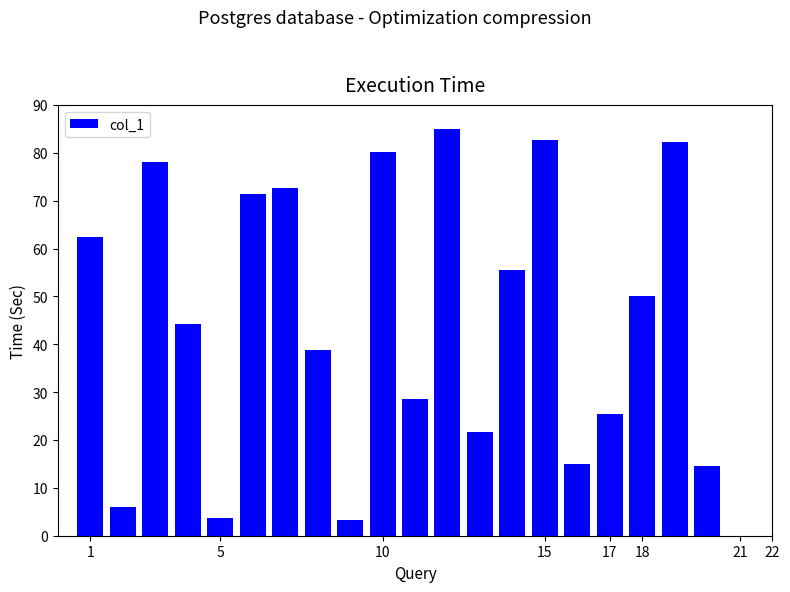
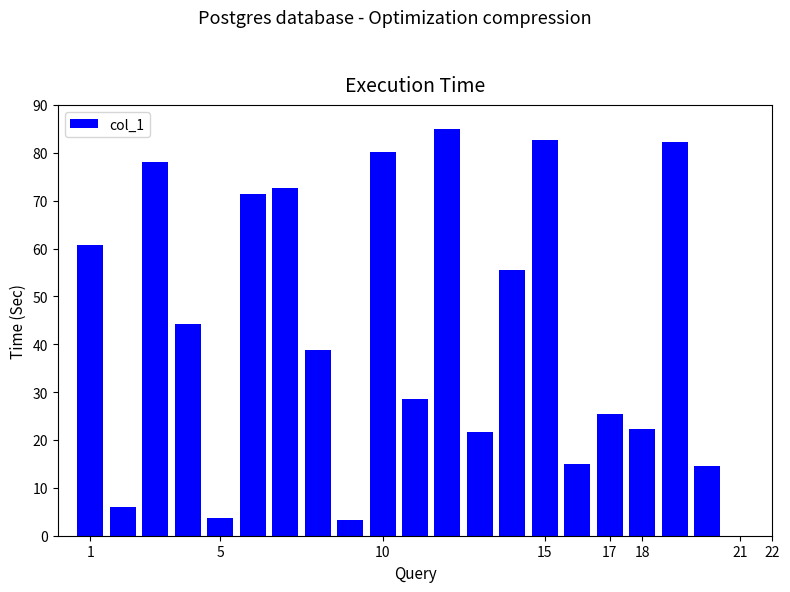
1: 62 -> 61
18: 50 -> 22
